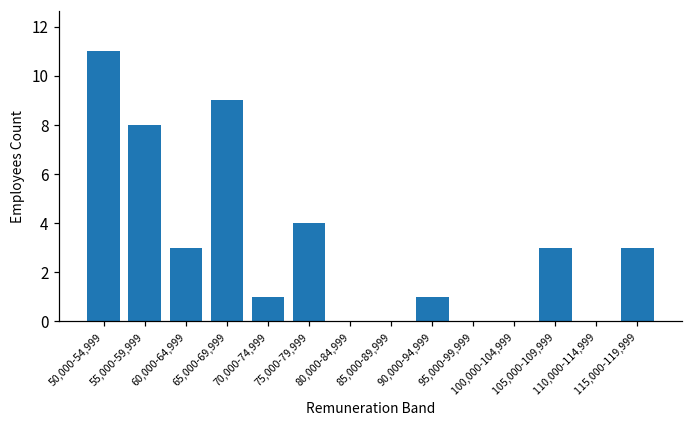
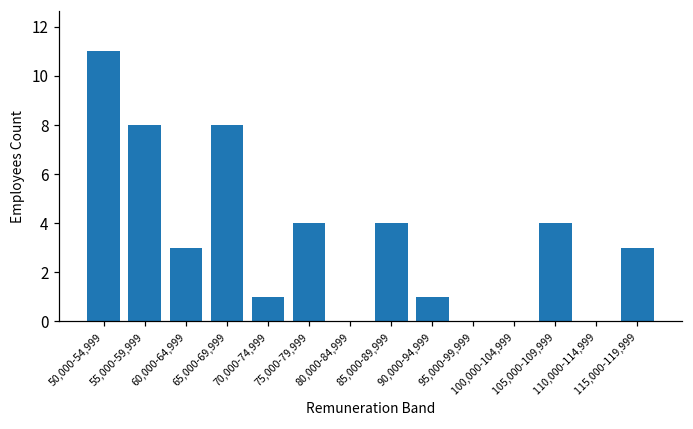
65,000-69,999: 9 -> 8
85,000-89,999: 0 -> 4
105,000-109,999: 3 -> 4
